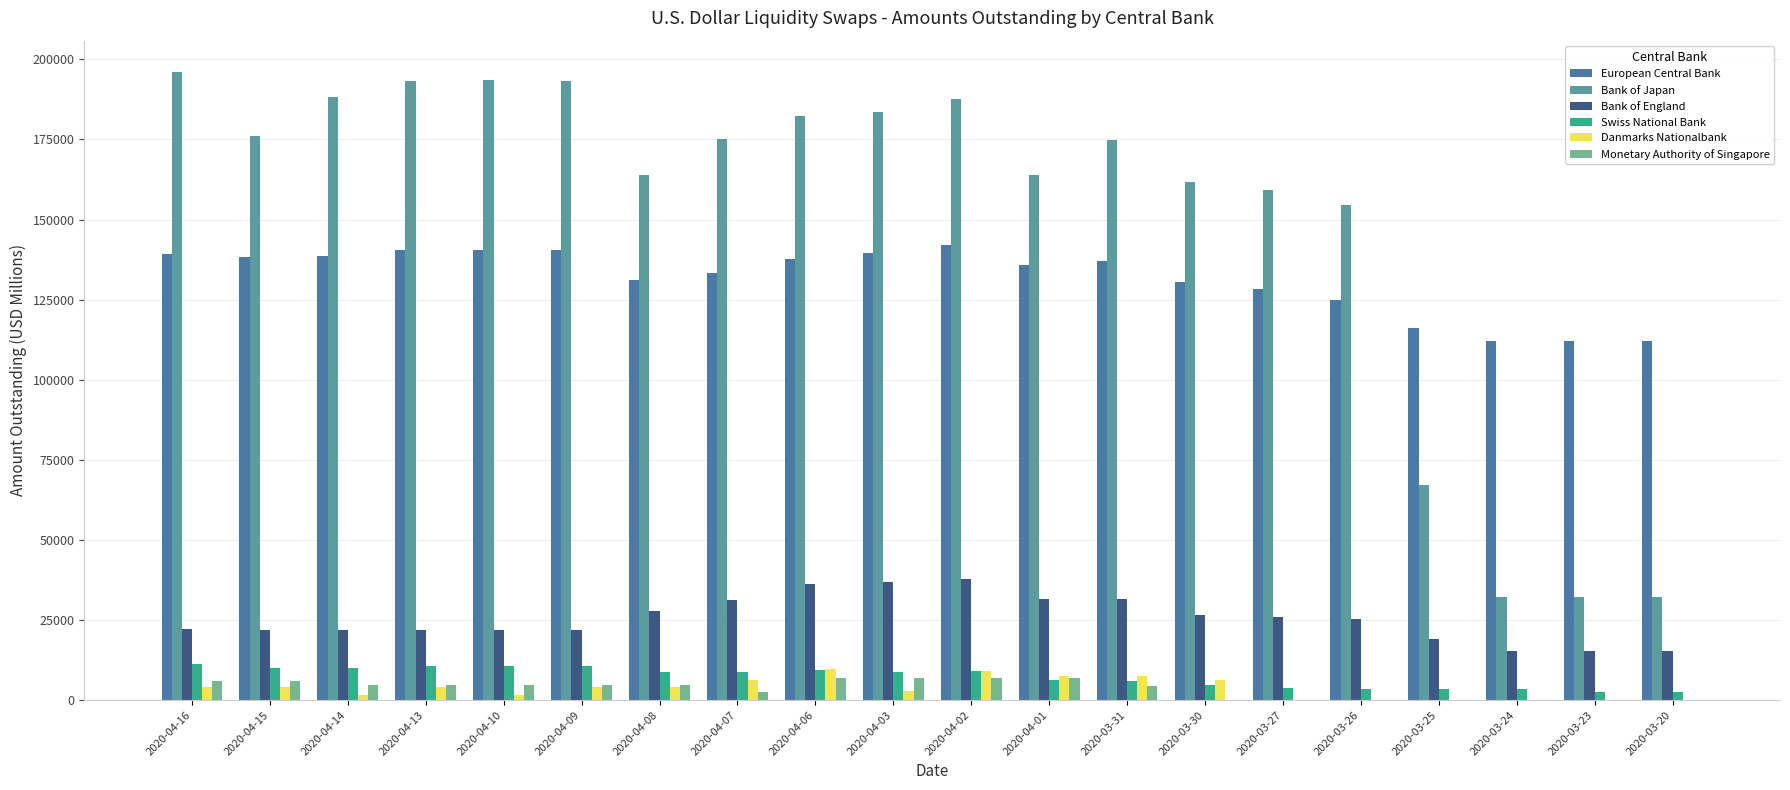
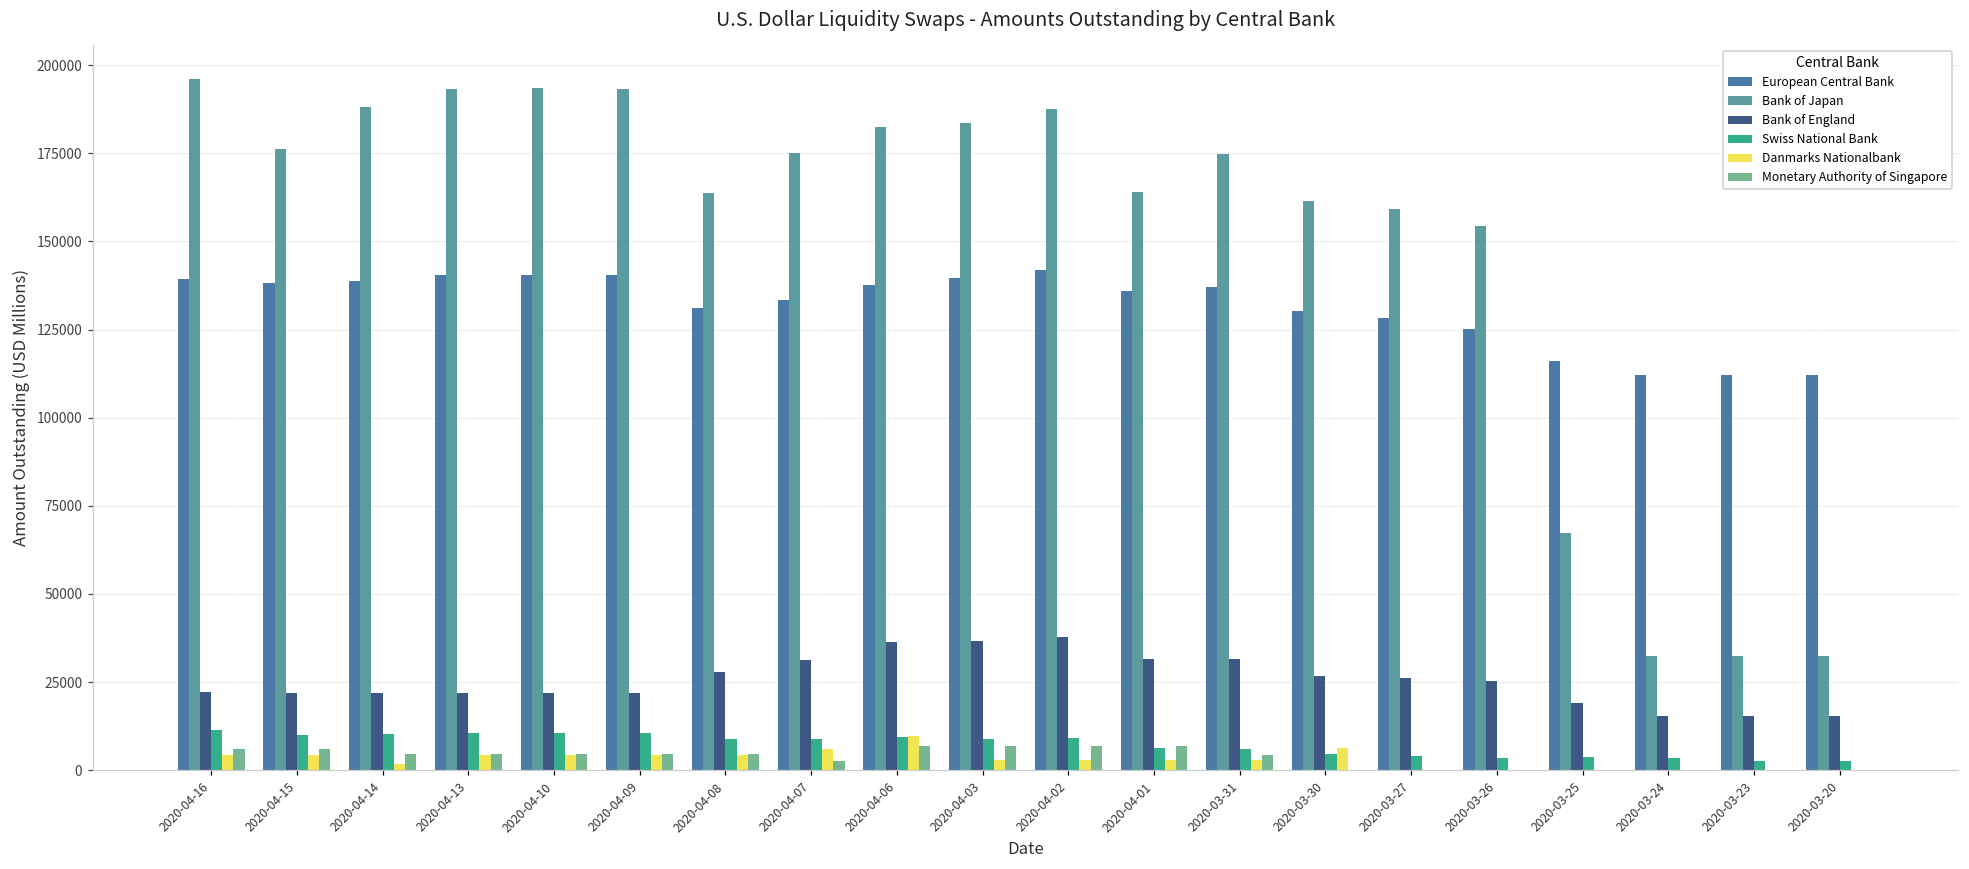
Danmarks Nationalbank, 2020-04-10: 2000 -> 4000
Danmarks Nationalbank, 2020-04-02: 9000 -> 3000
Danmarks Nationalbank, 2020-04-01: 8000 -> 3000
Danmarks Nationalbank, 2020-03-31: 8000 -> 3000
